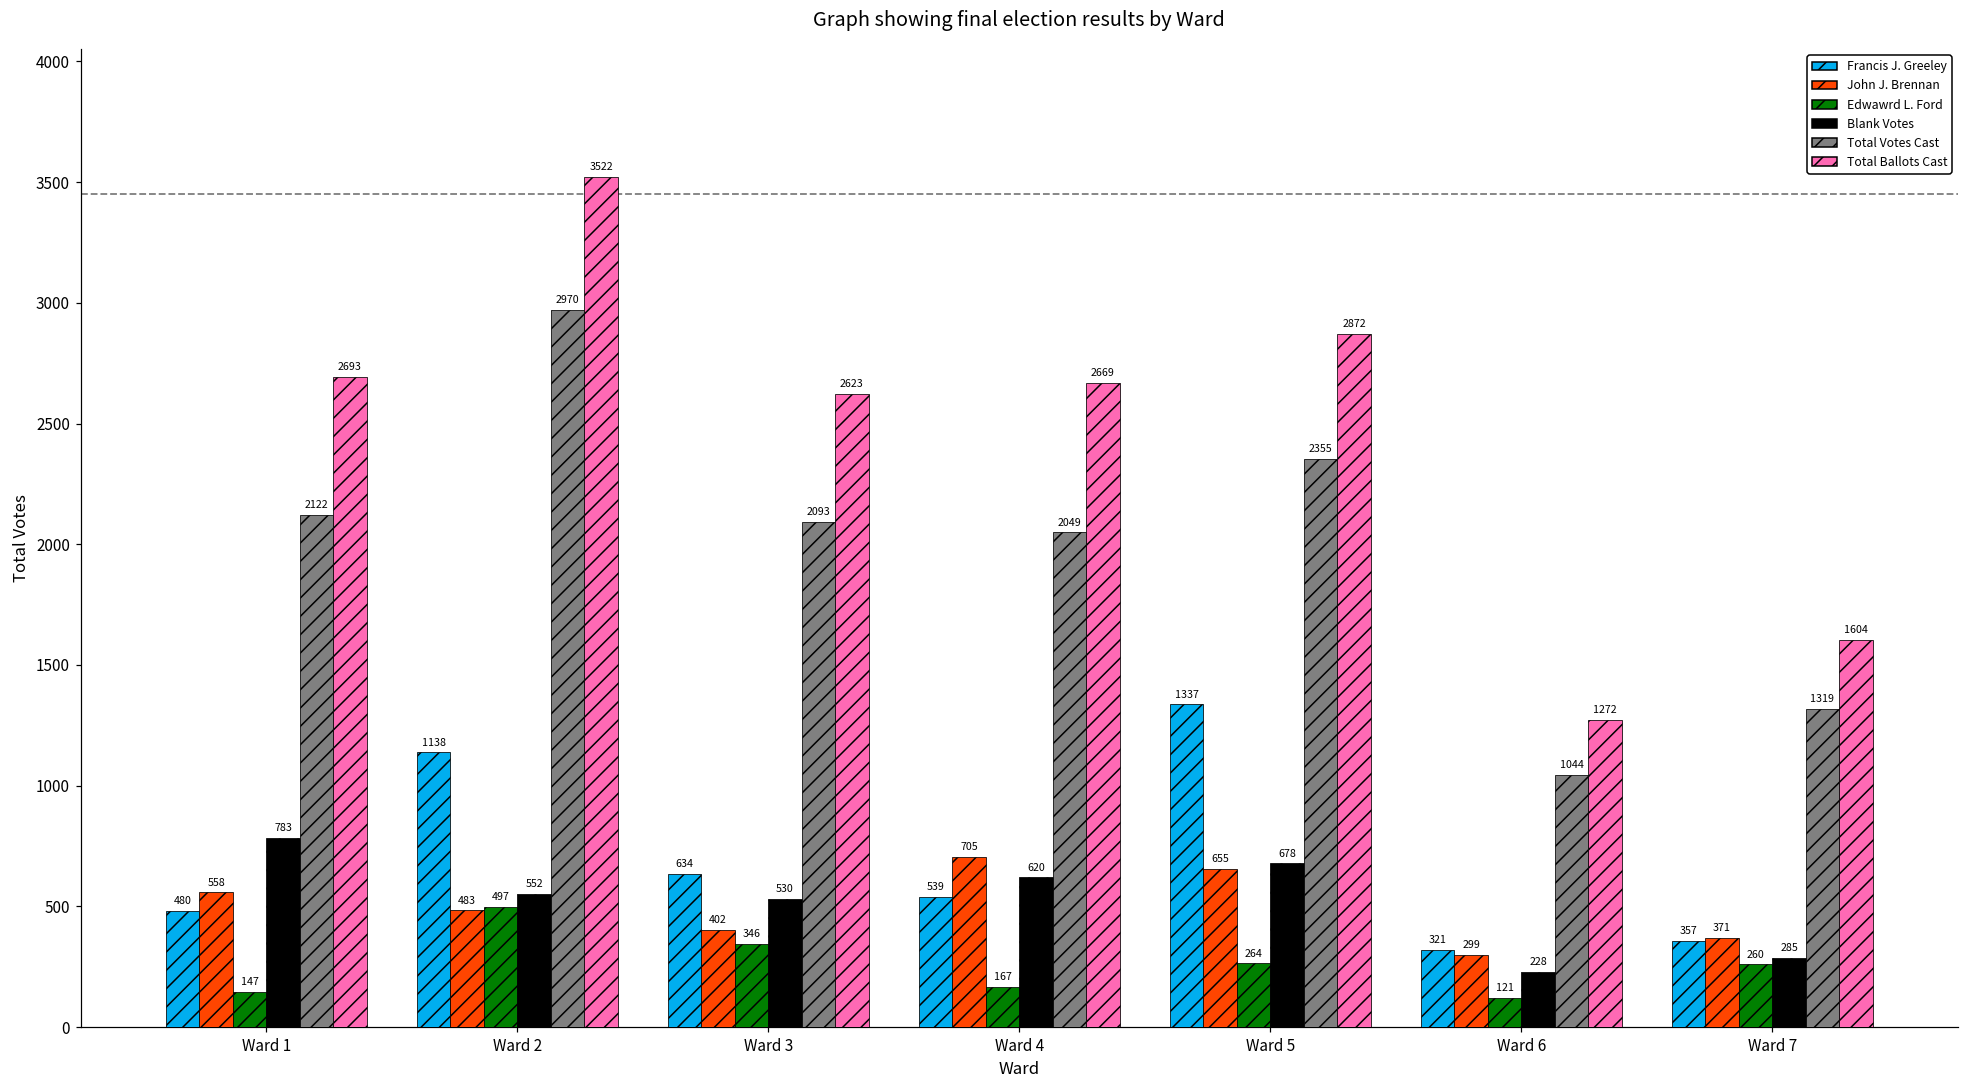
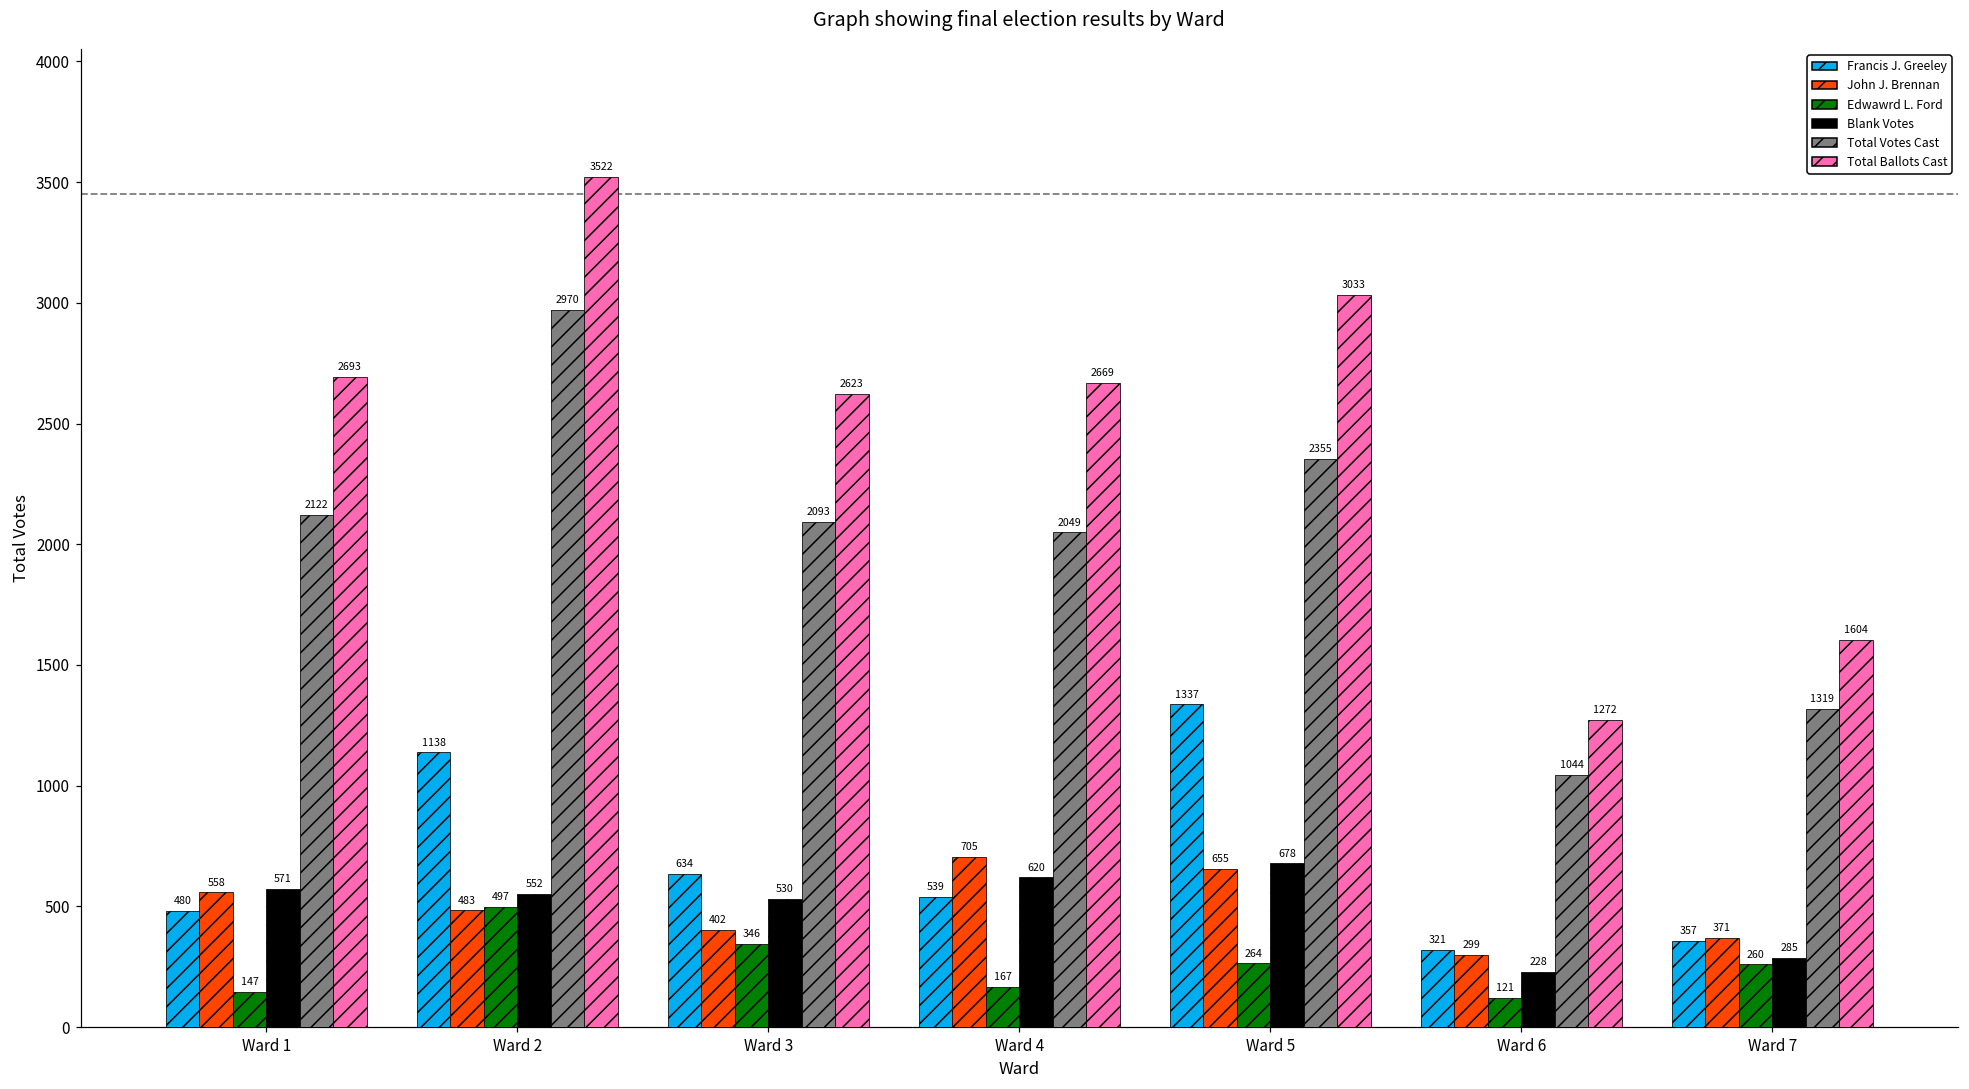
Blank Votes, Ward 1: 783 -> 571
Total Ballots Cast, Ward 5: 2872 -> 3033
